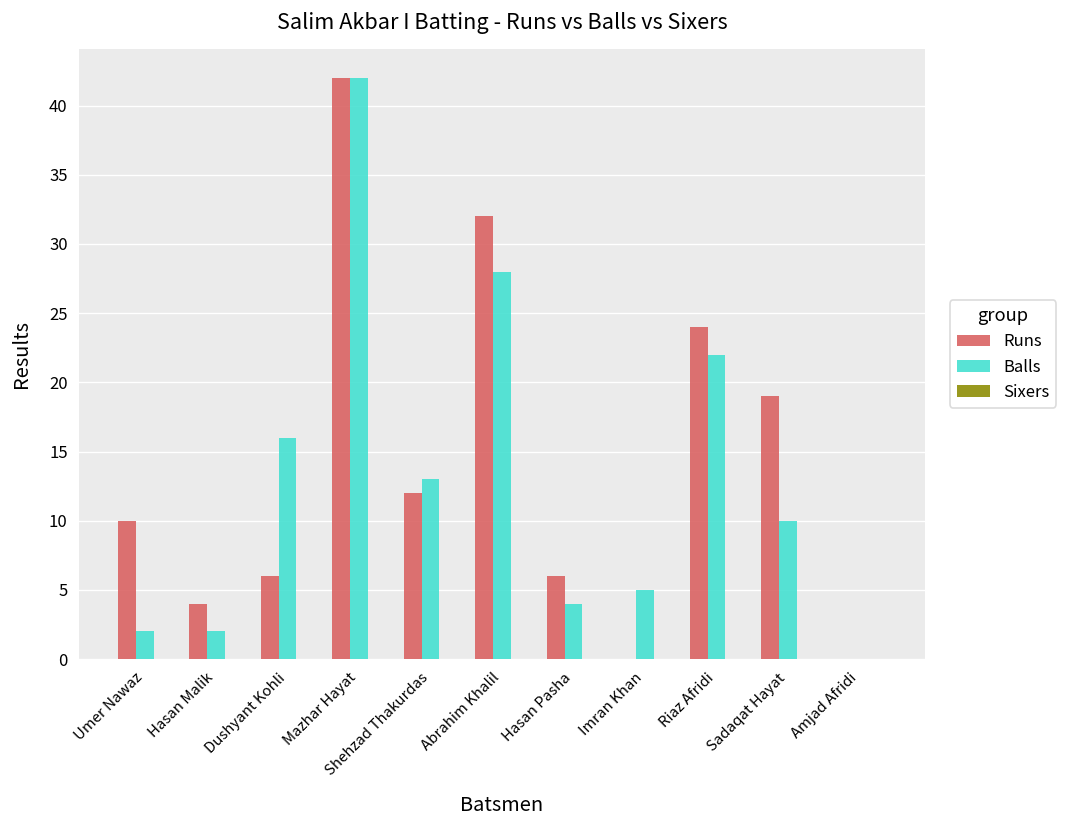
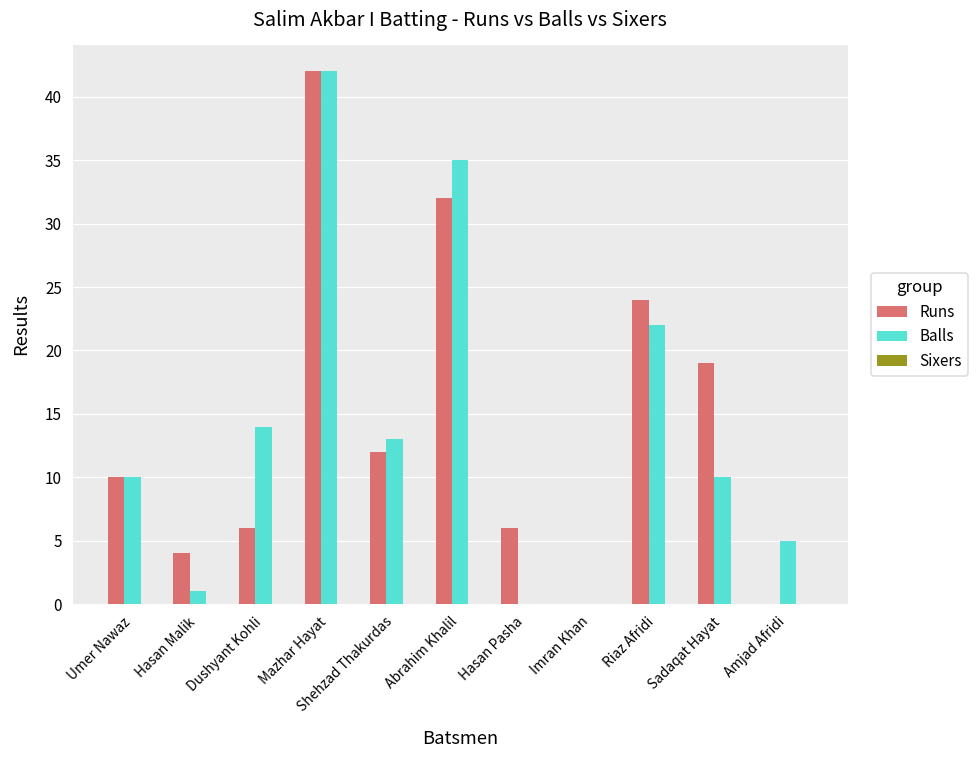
Balls, Umer Nawaz: 2 -> 10
Balls, Hasan Malik: 2 -> 1
Balls, Dushyant Kohli: 16 -> 14
Balls, Abrahim Khalil: 28 -> 35
Balls, Hasan Pasha: 4 -> 0
Balls, Imran Khan: 5 -> 0
Balls, Amjad Afridi: 0 -> 5
